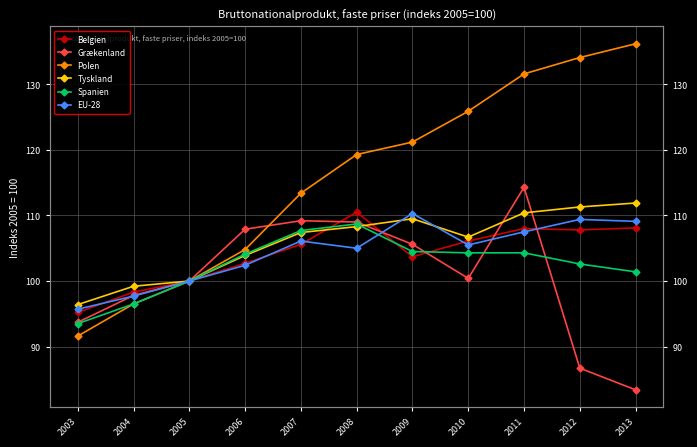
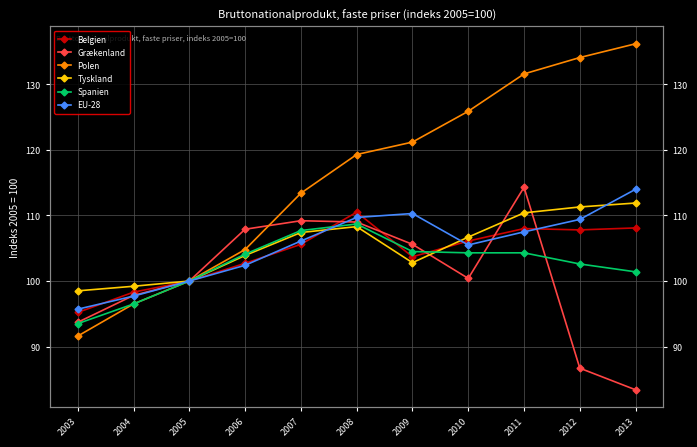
Tyskland, 2003: 96 -> 99
EU-28, 2008: 105 -> 110
Tyskland, 2009: 110 -> 103
EU-28, 2013: 109 -> 114
